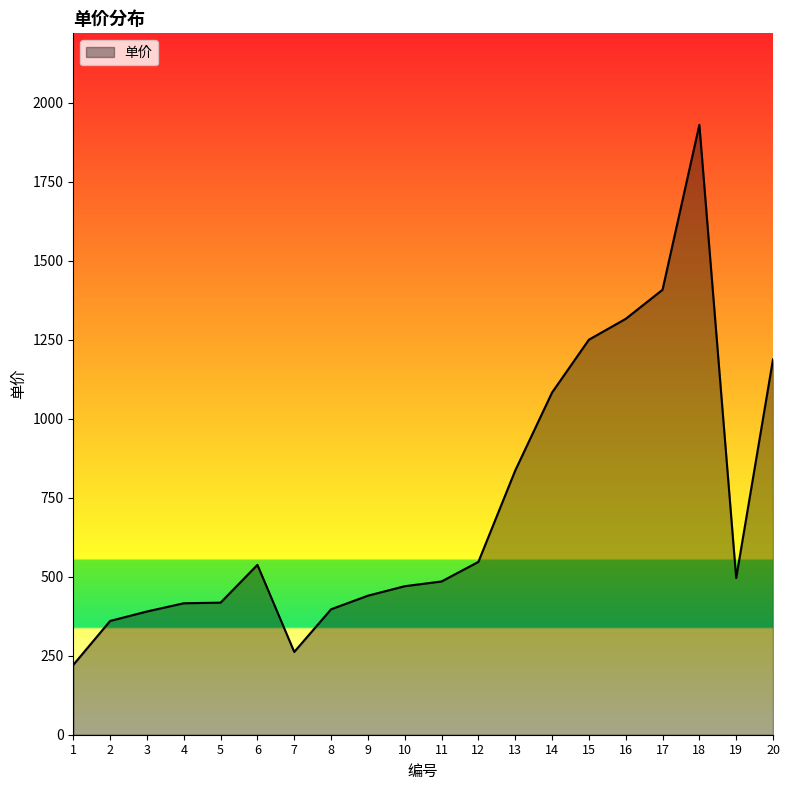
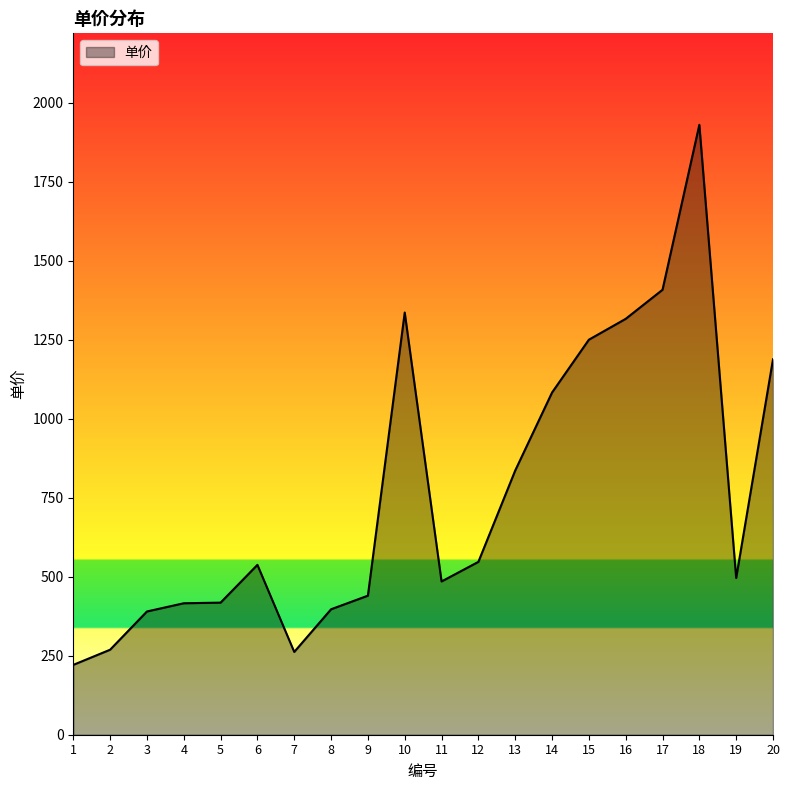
2: 360 -> 270
10: 470 -> 1340
